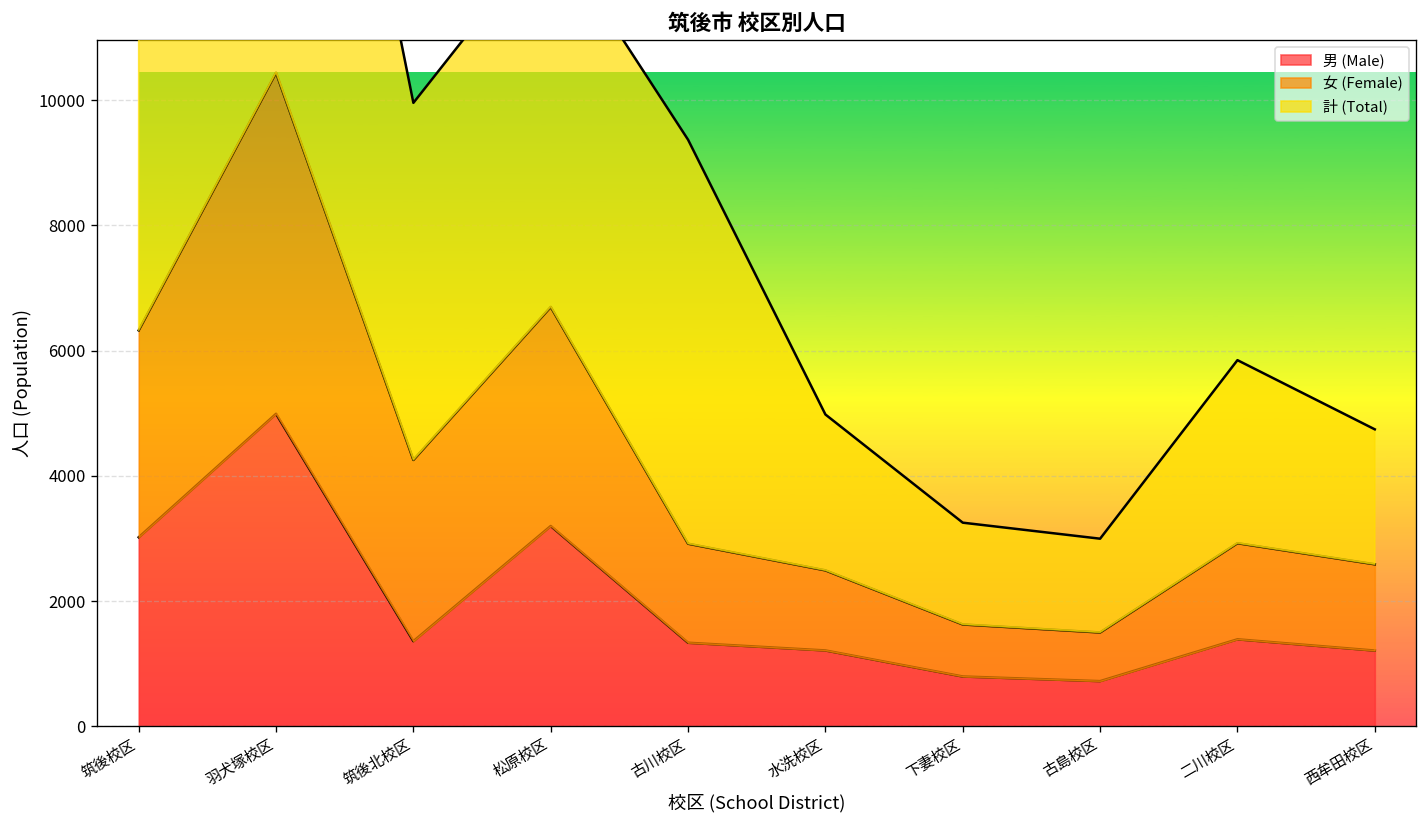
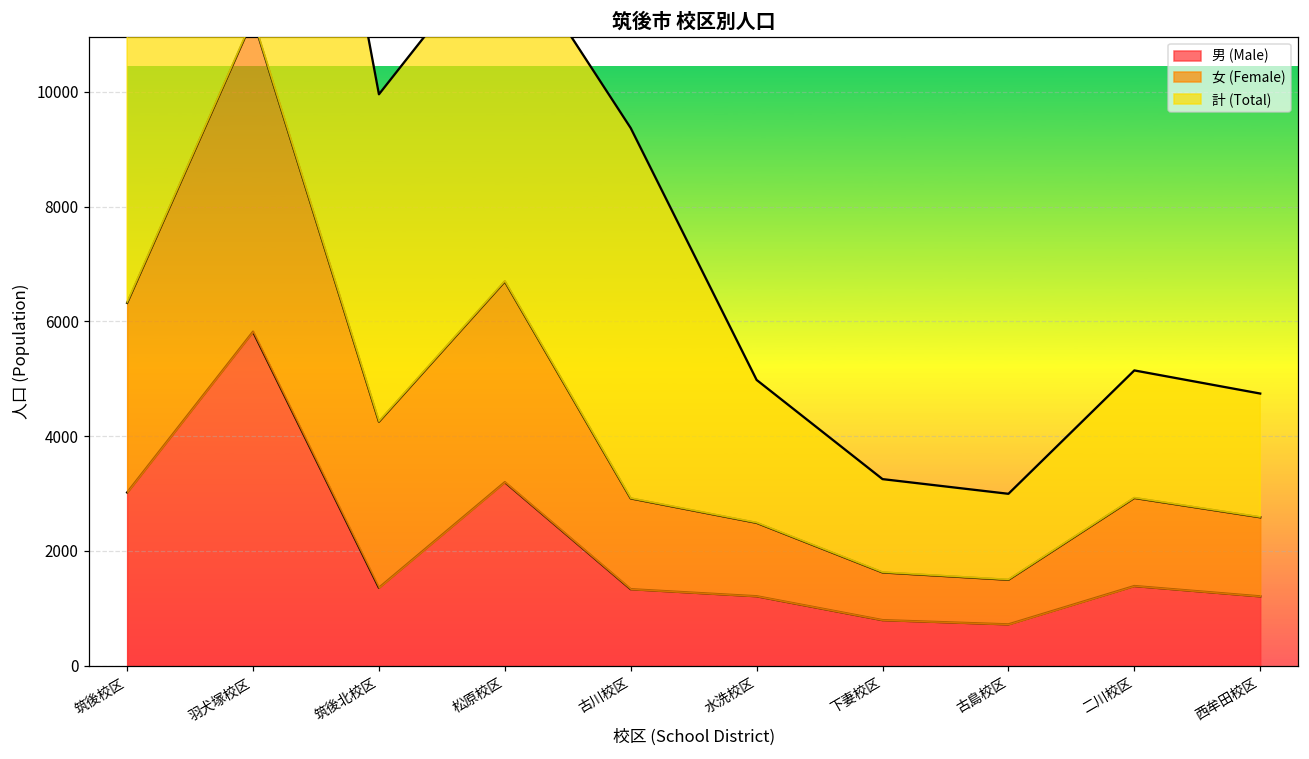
男 (Male), 羽犬塚校区: 5000 -> 5800
計 (Total), 二川校区: 2900 -> 2200
